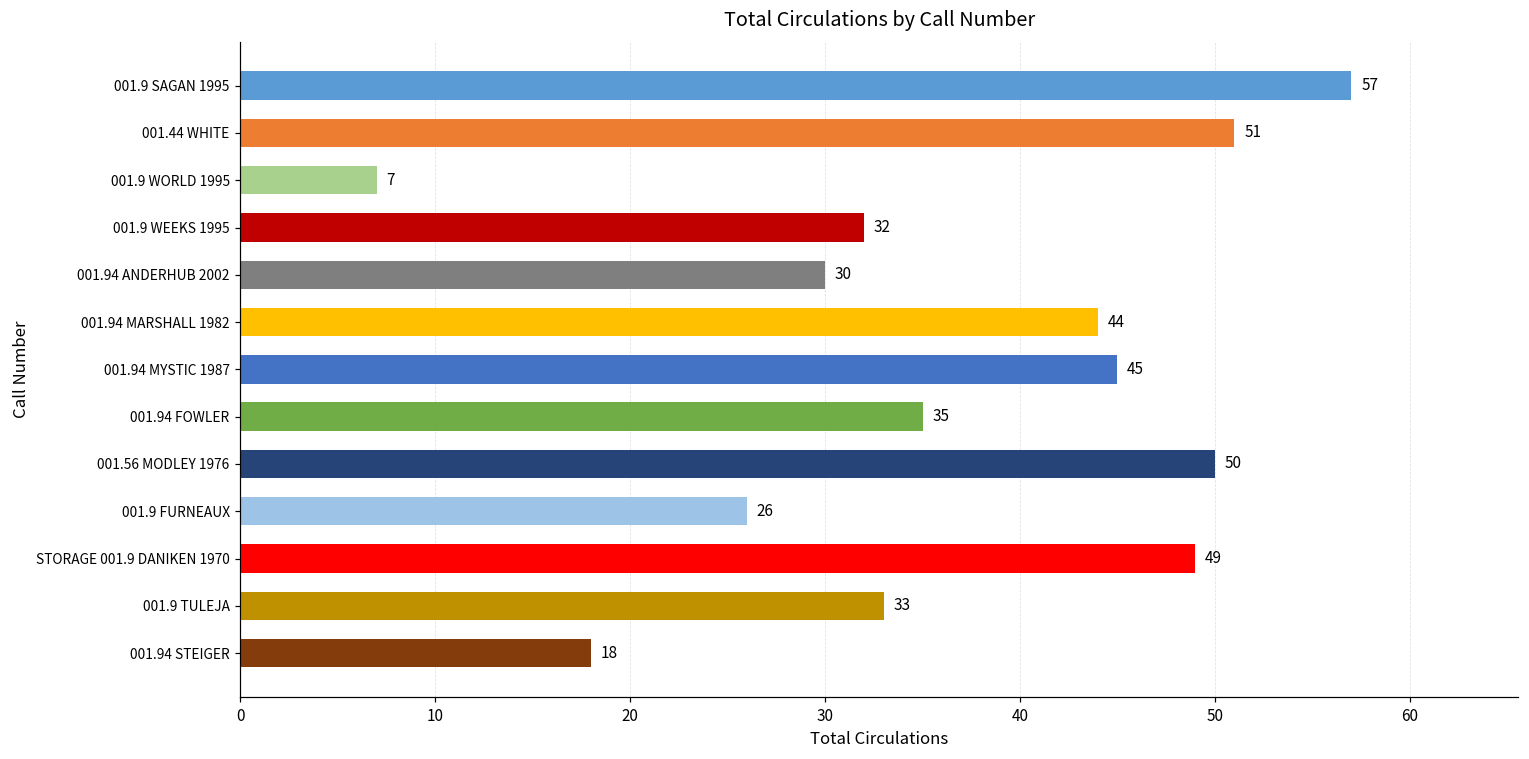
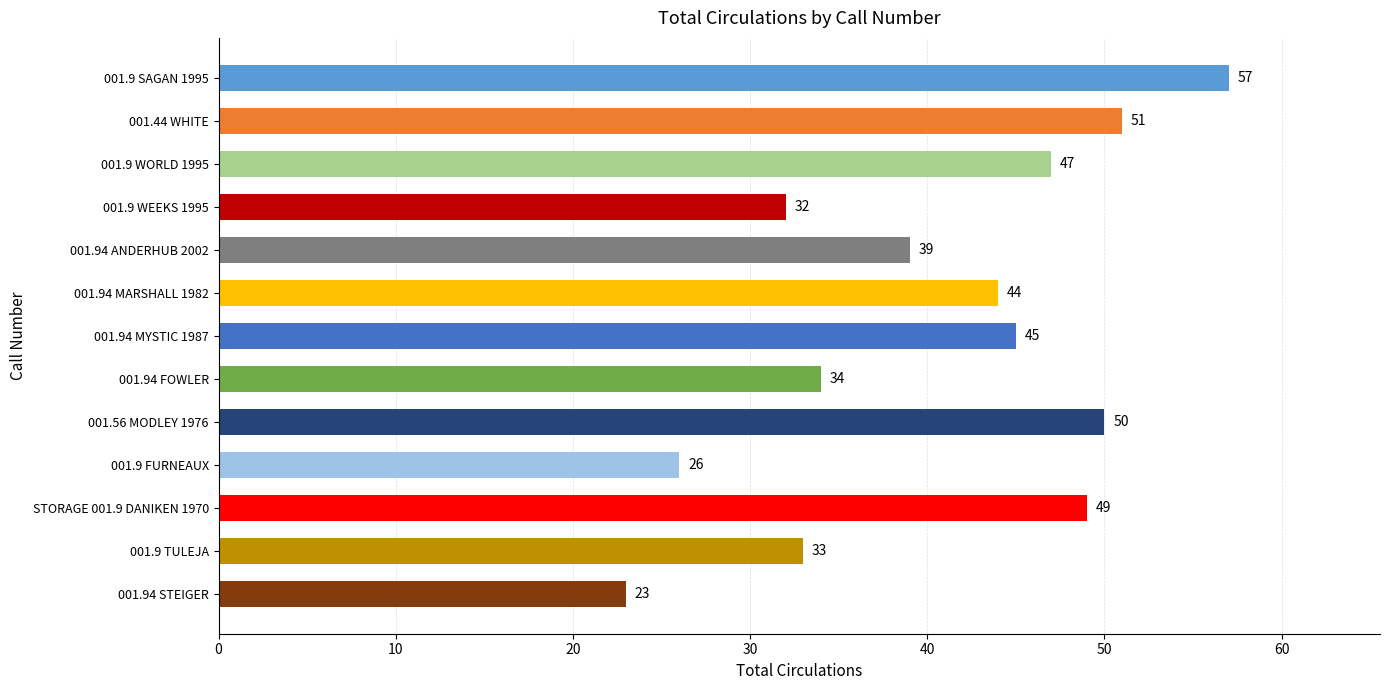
001.9 WORLD 1995: 7 -> 47
001.94 ANDERHUB 2002: 30 -> 39
001.94 FOWLER: 35 -> 34
001.94 STEIGER: 18 -> 23
